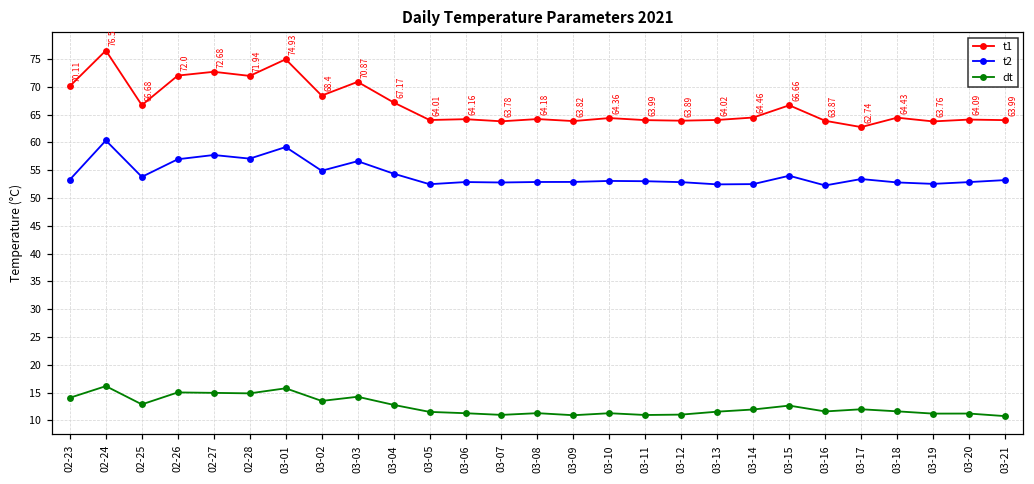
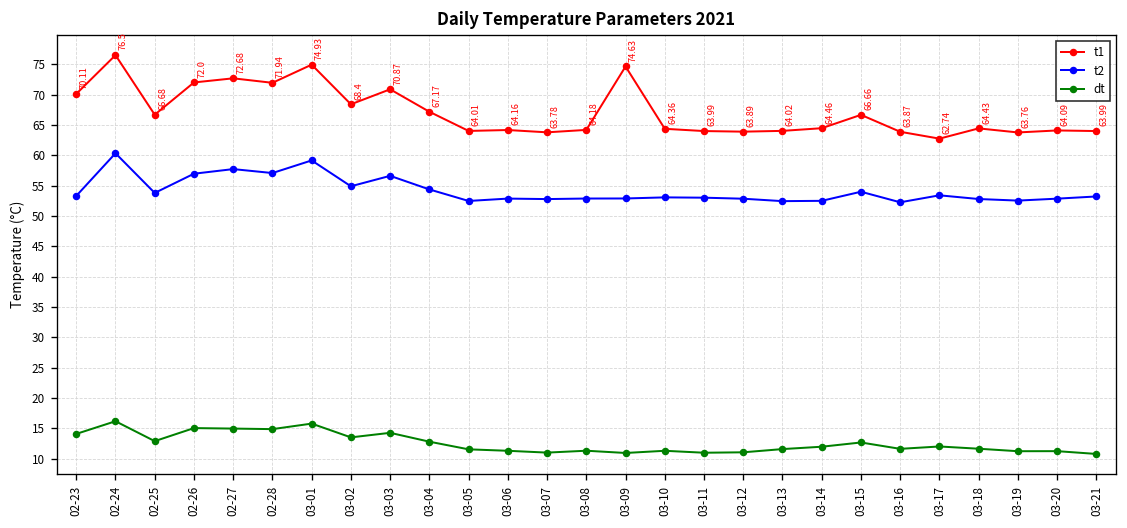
t1, 03-09: 63.82 -> 74.63
